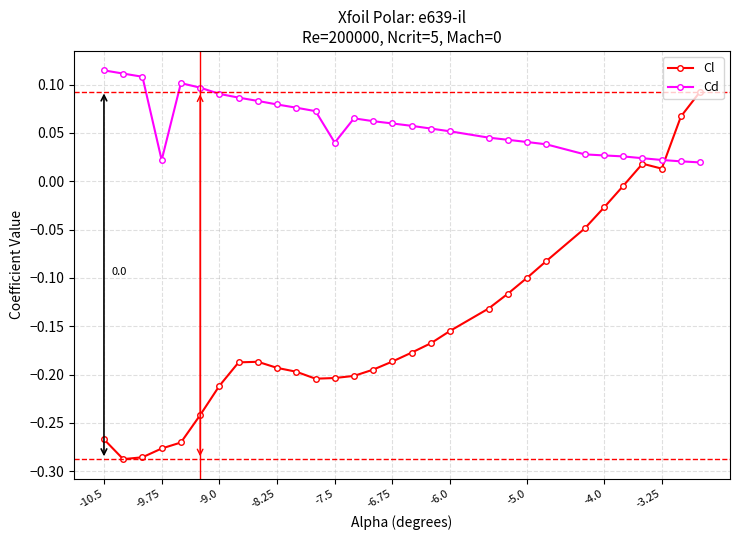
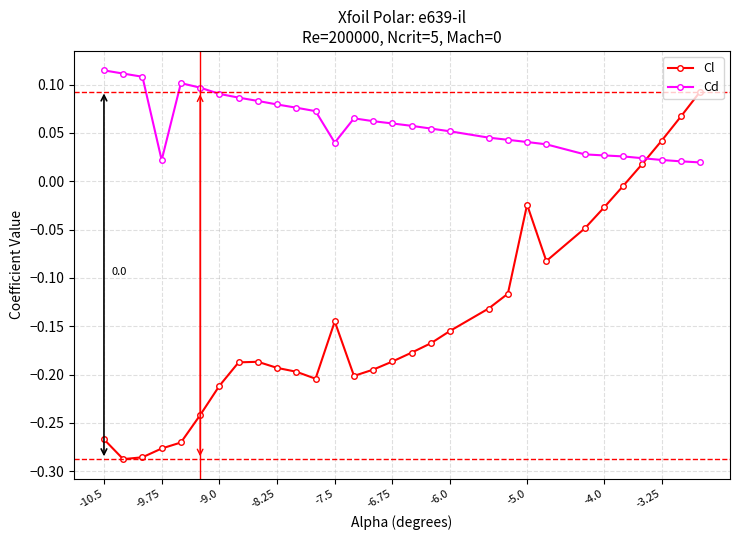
Cl, -7.5: -0.20 -> -0.15
Cl, -5.0: -0.10 -> -0.02
Cl, -3.25: 0.01 -> 0.04
